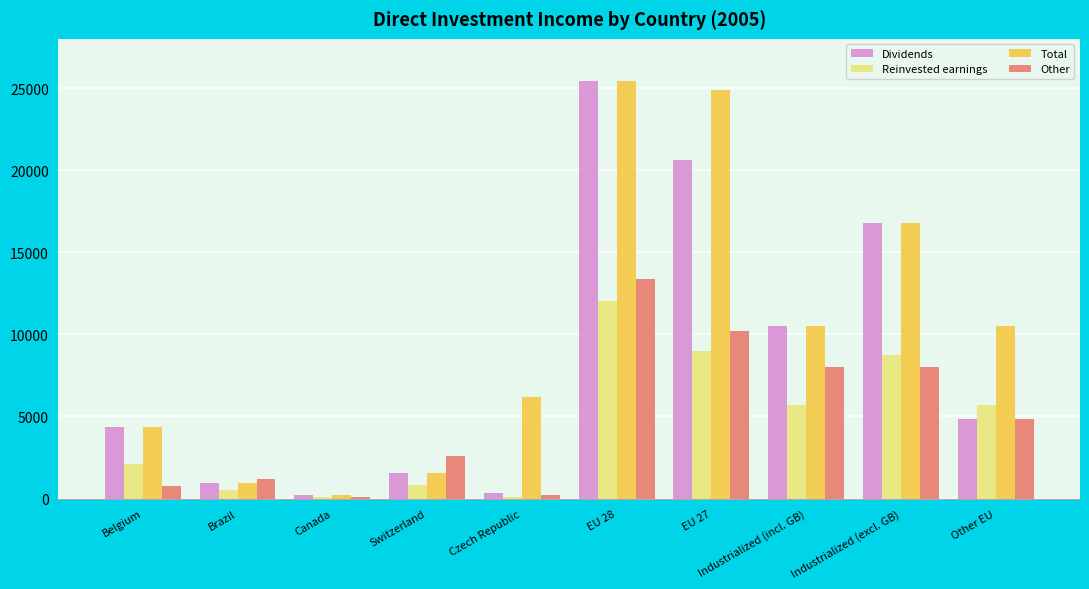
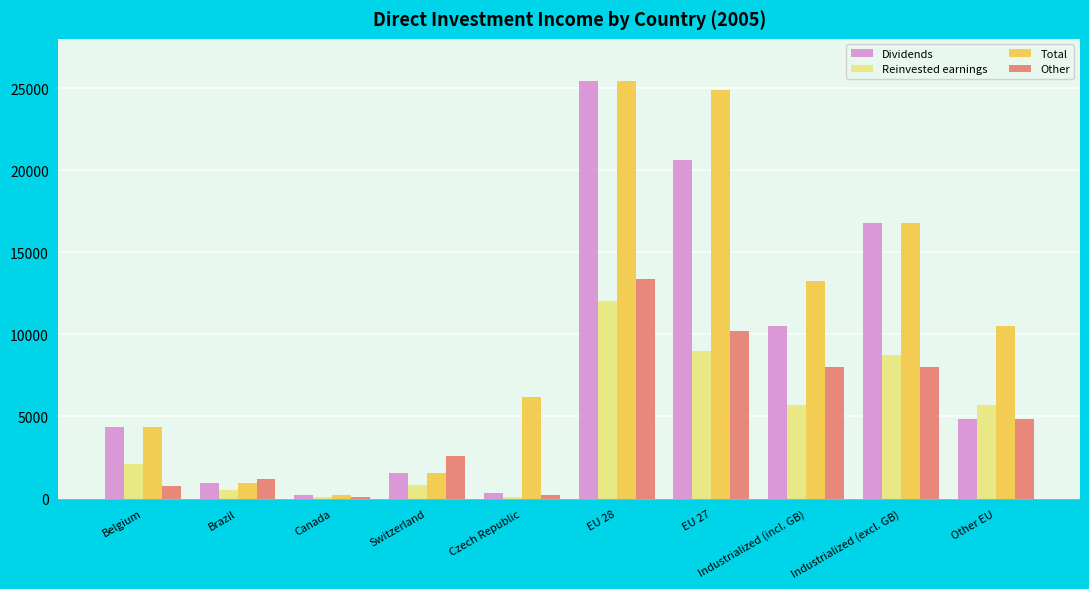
Total, Industrialized (incl. GB): 10500 -> 13300
